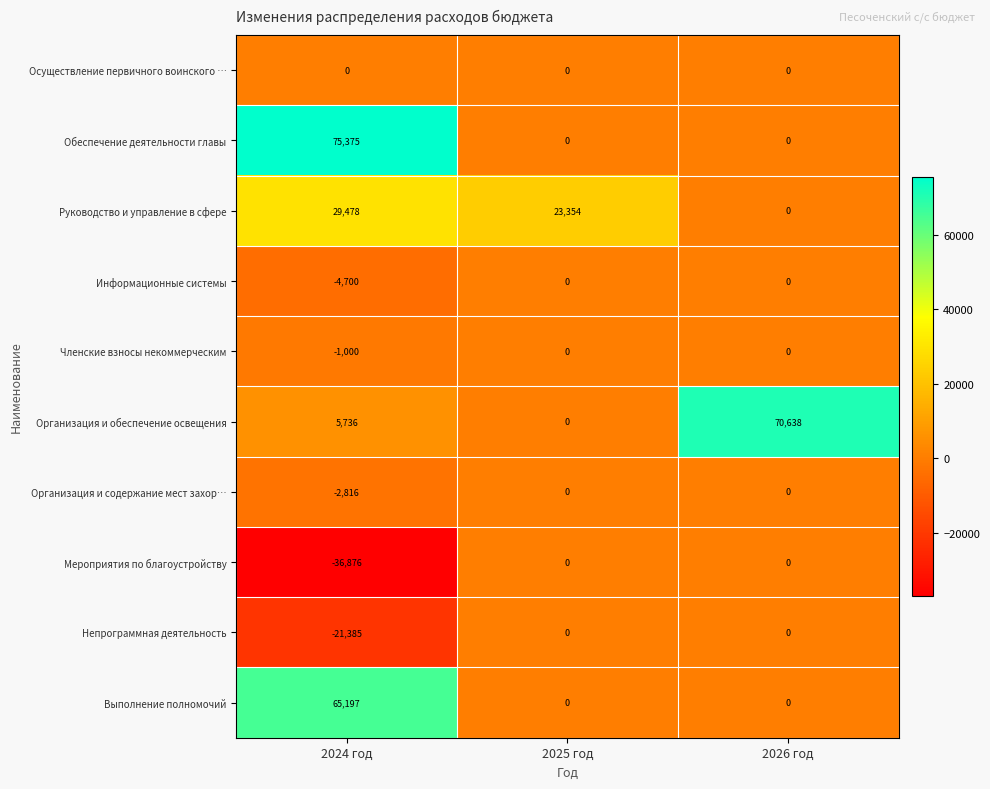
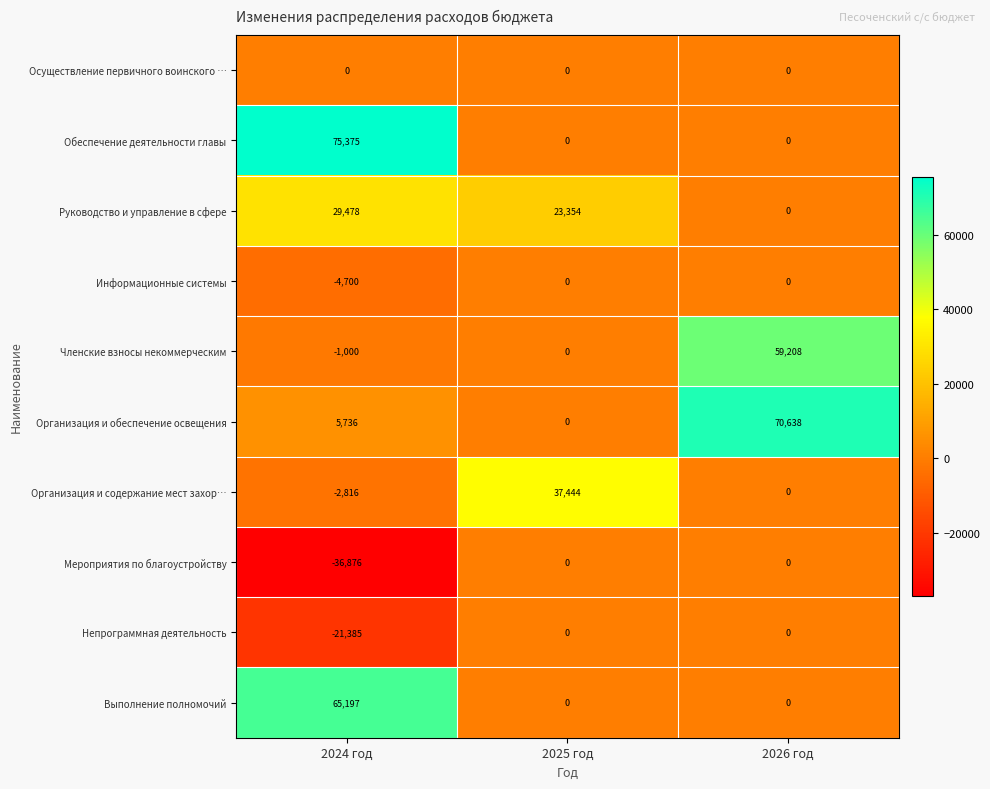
Членские взносы некоммерческим, 2026 год: 0 -> 59,208
Организация и содержание мест захор…, 2025 год: 0 -> 37,444
